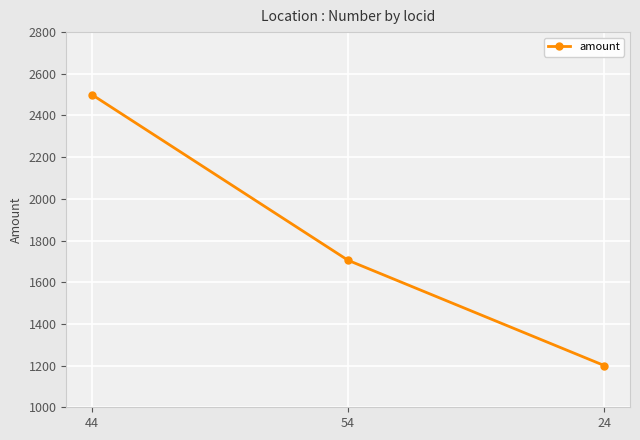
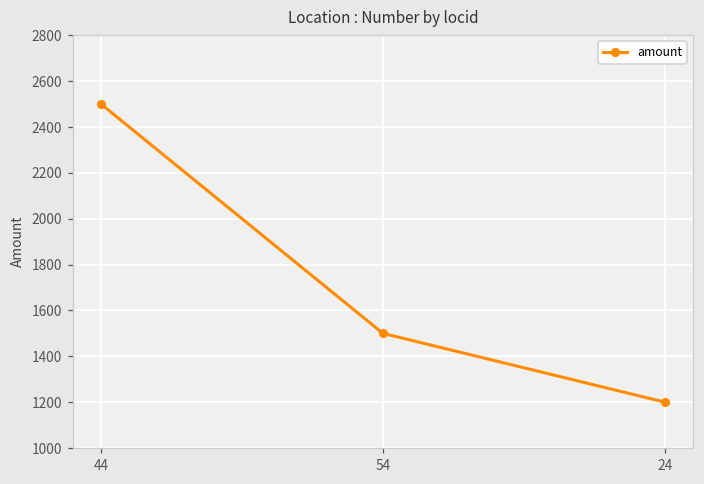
54: 1710 -> 1500
